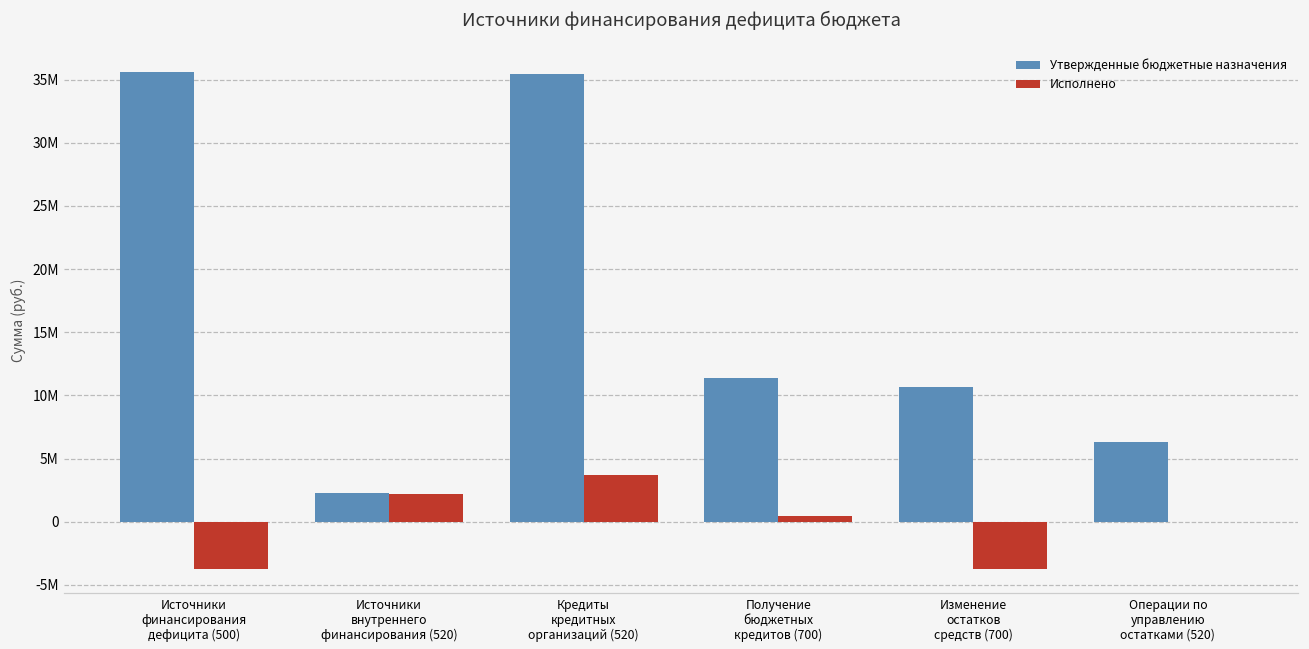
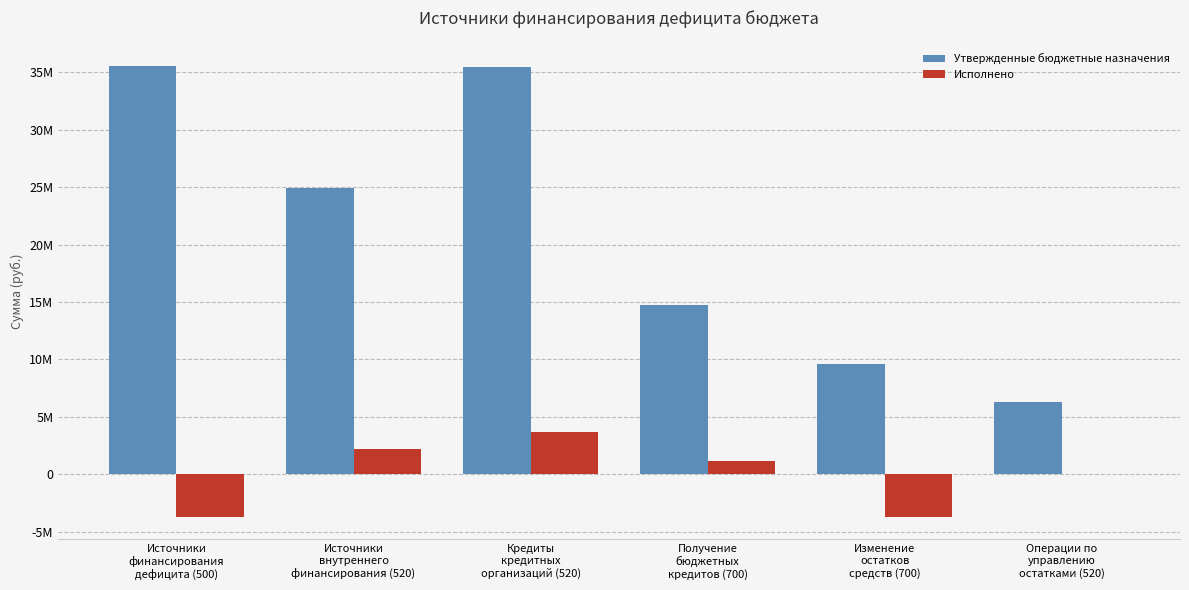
Утвержденные бюджетные назначения, Источники внутреннего финансирования (520): 2300000 -> 24900000
Утвержденные бюджетные назначения, Получение бюджетных кредитов (700): 11400000 -> 14800000
Исполнено, Получение бюджетных кредитов (700): 500000 -> 1200000
Утвержденные бюджетные назначения, Изменение остатков средств (700): 10700000 -> 9600000
